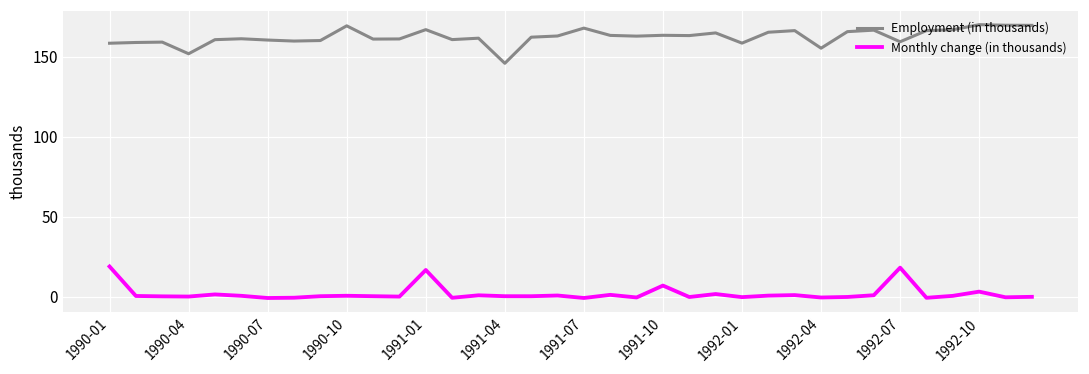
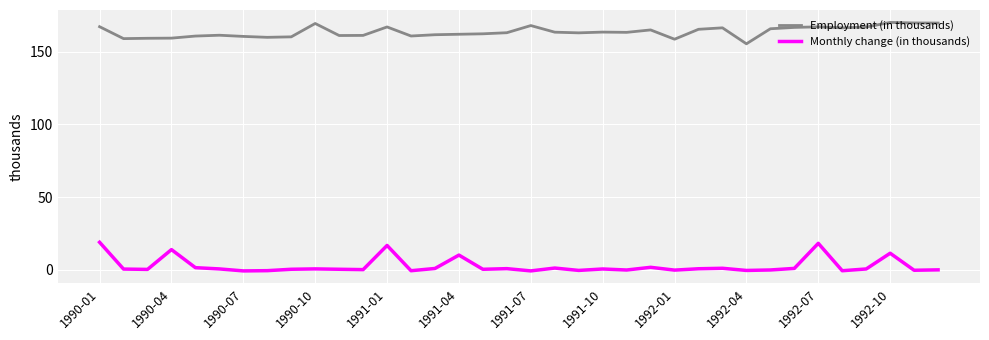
Employment (in thousands), 1990-01: 159 -> 167
Employment (in thousands), 1990-04: 152 -> 159
Monthly change (in thousands), 1990-04: 0 -> 14
Employment (in thousands), 1991-04: 146 -> 162
Monthly change (in thousands), 1991-04: 0 -> 10
Monthly change (in thousands), 1991-10: 7 -> 1
Employment (in thousands), 1992-07: 159 -> 167
Monthly change (in thousands), 1992-10: 3 -> 11
